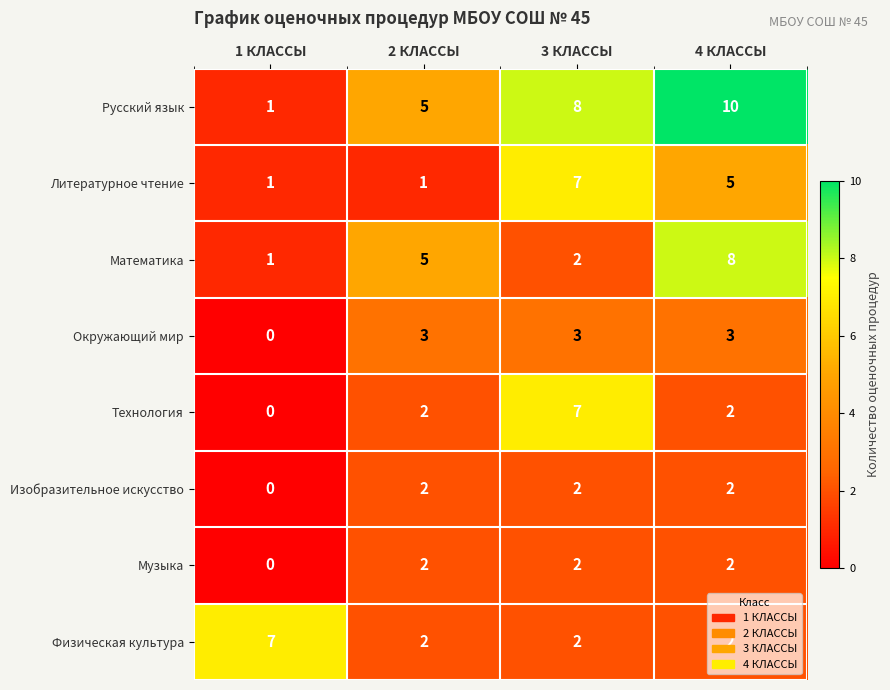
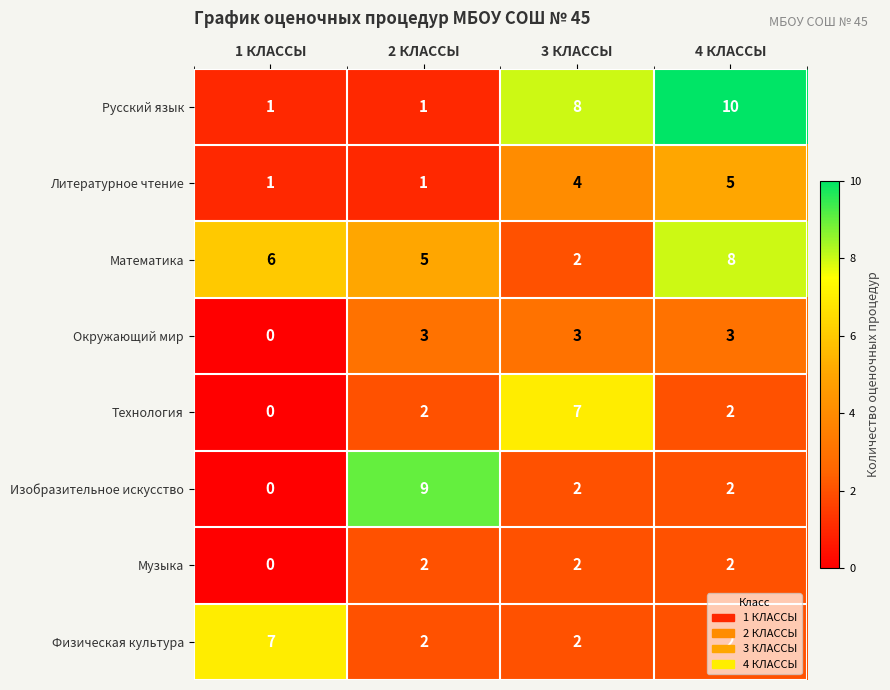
Русский язык, 2 КЛАССЫ: 5 -> 1
Литературное чтение, 3 КЛАССЫ: 7 -> 4
Математика, 1 КЛАССЫ: 1 -> 6
Изобразительное искусство, 2 КЛАССЫ: 2 -> 9
